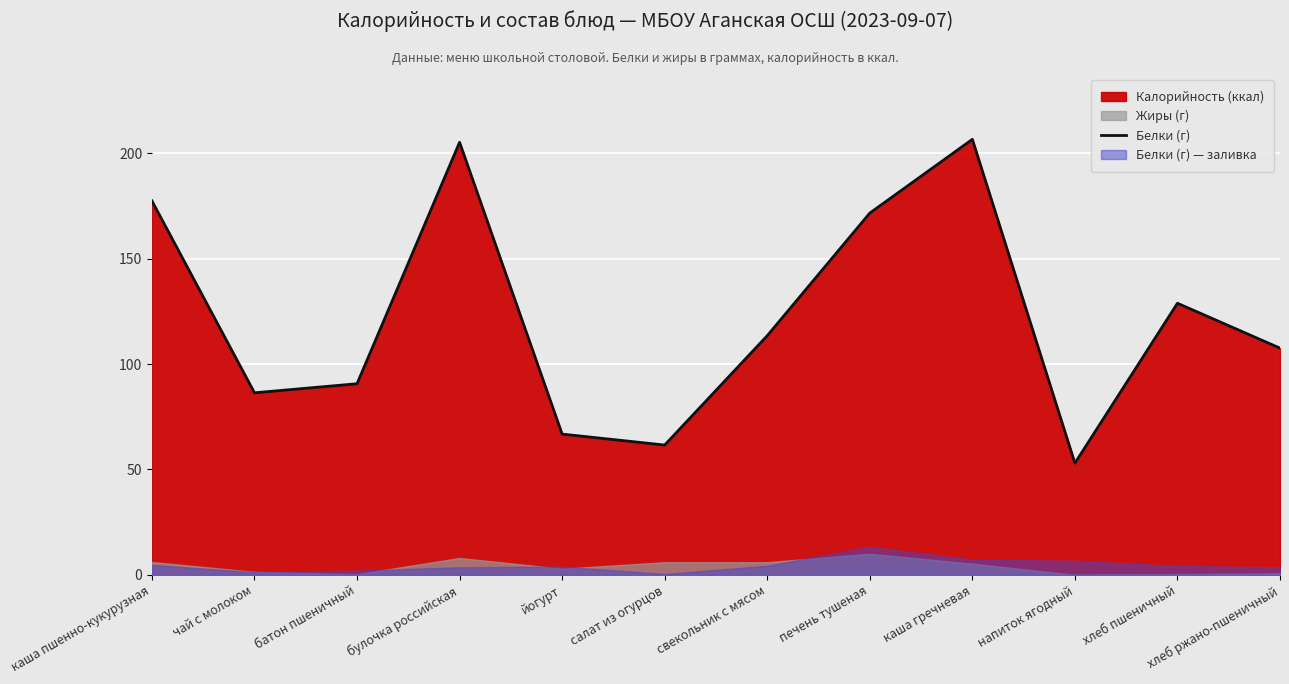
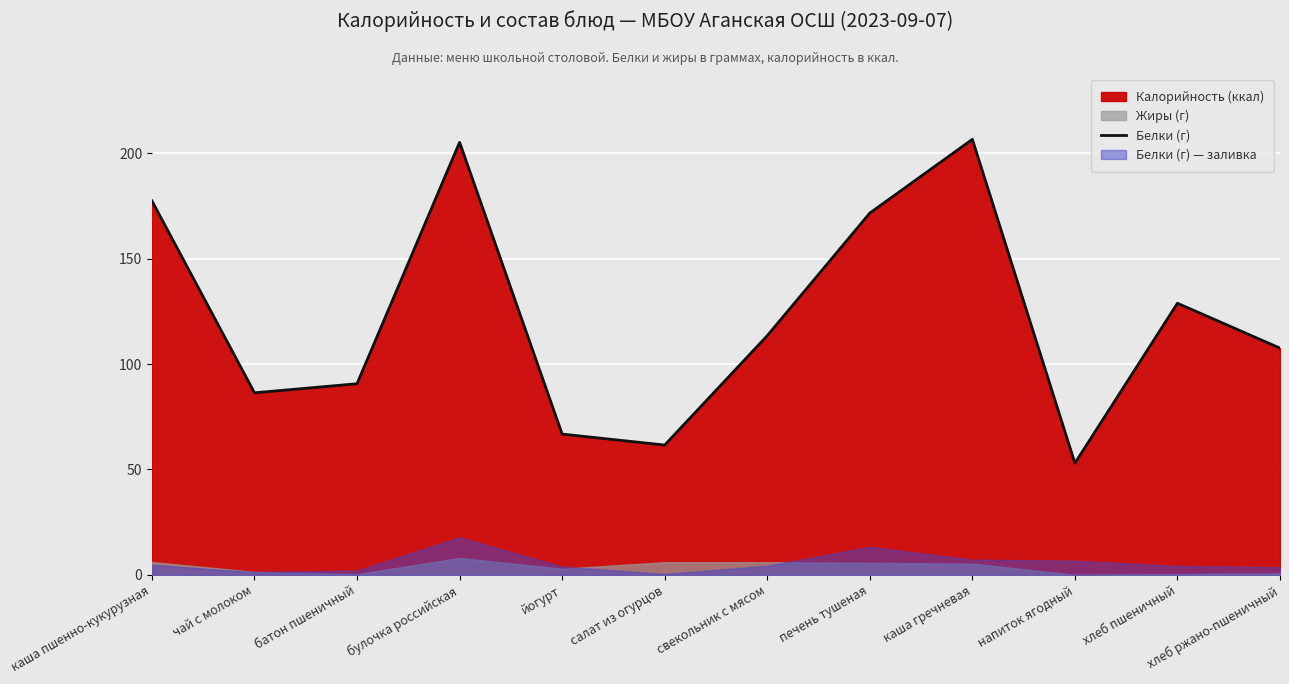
Белки (г) — заливка, булочка российская: 4 -> 18
Жиры (г), печень тушеная: 10 -> 6
